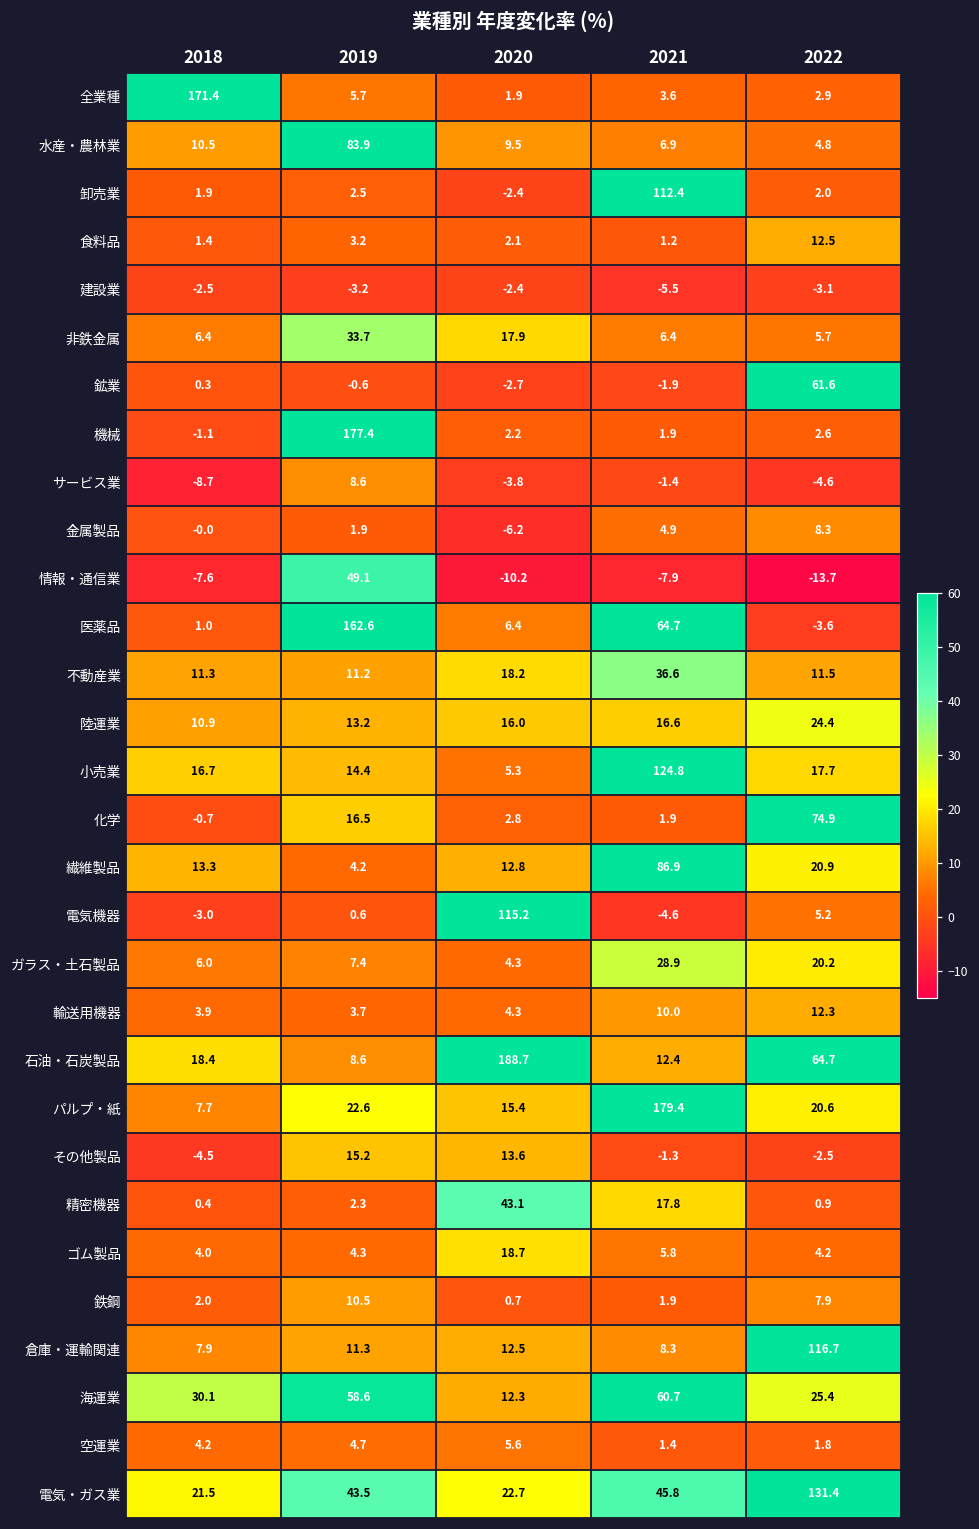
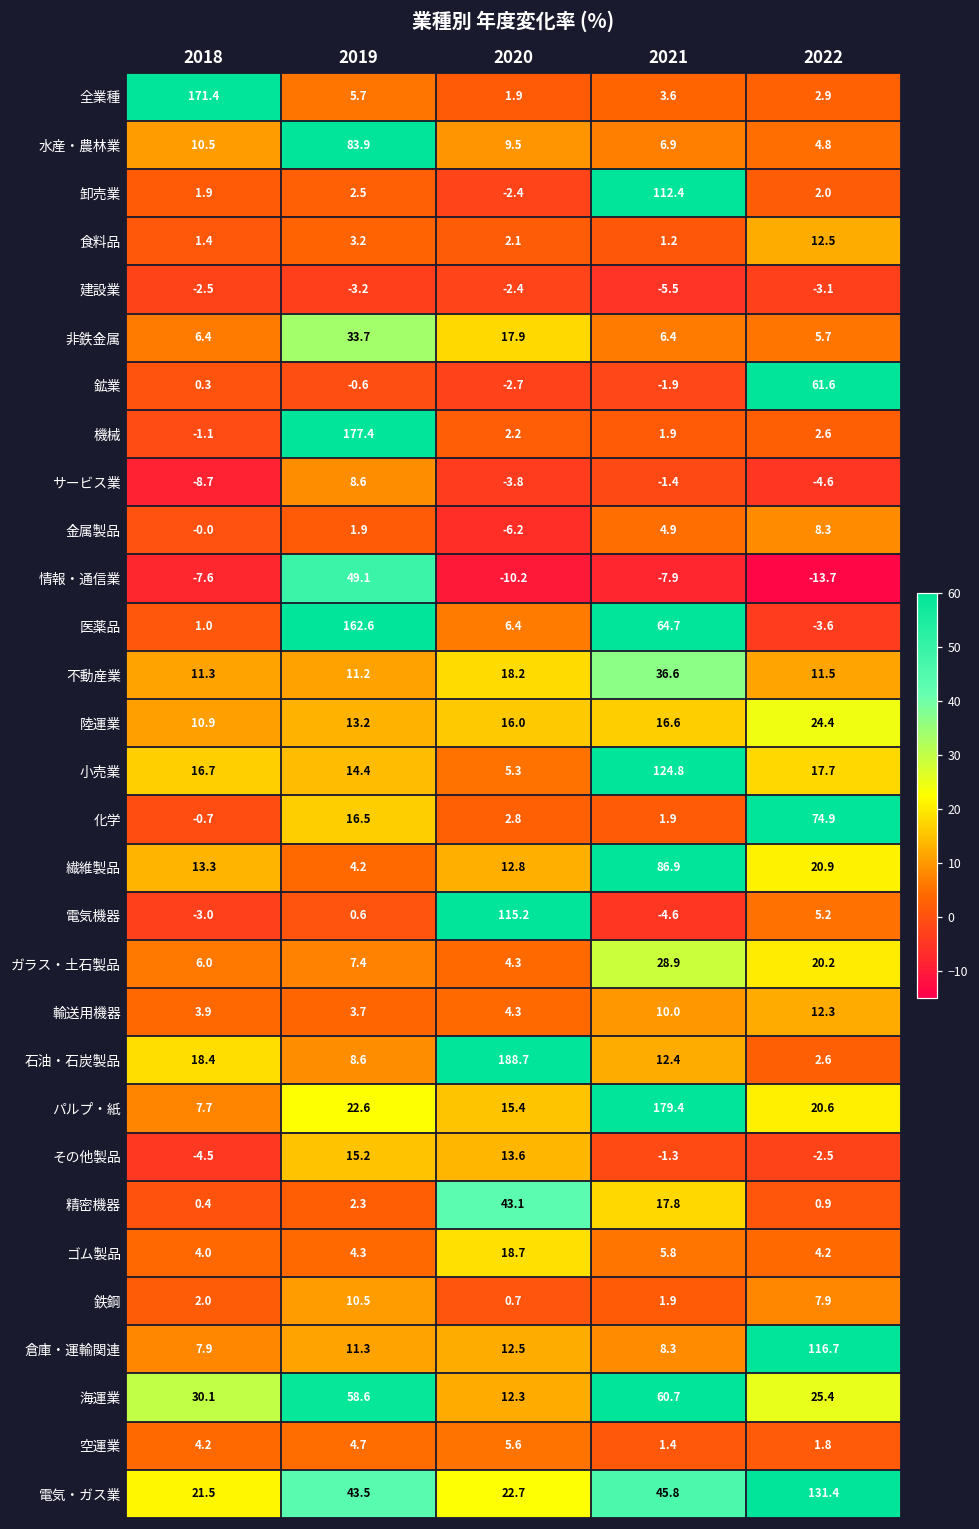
石油・石炭製品, 2022: 64.7 -> 2.6
